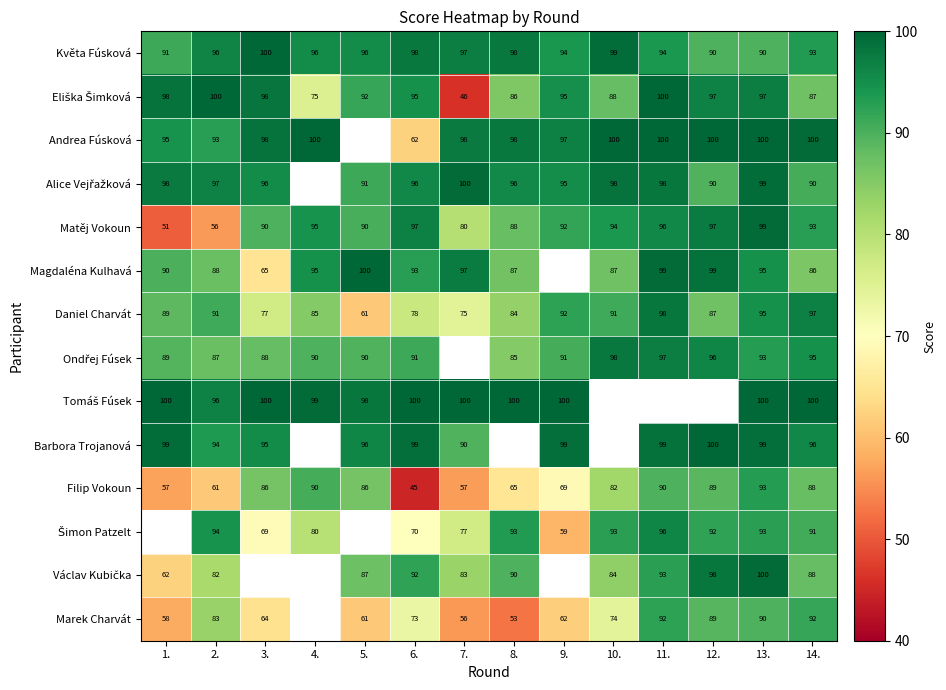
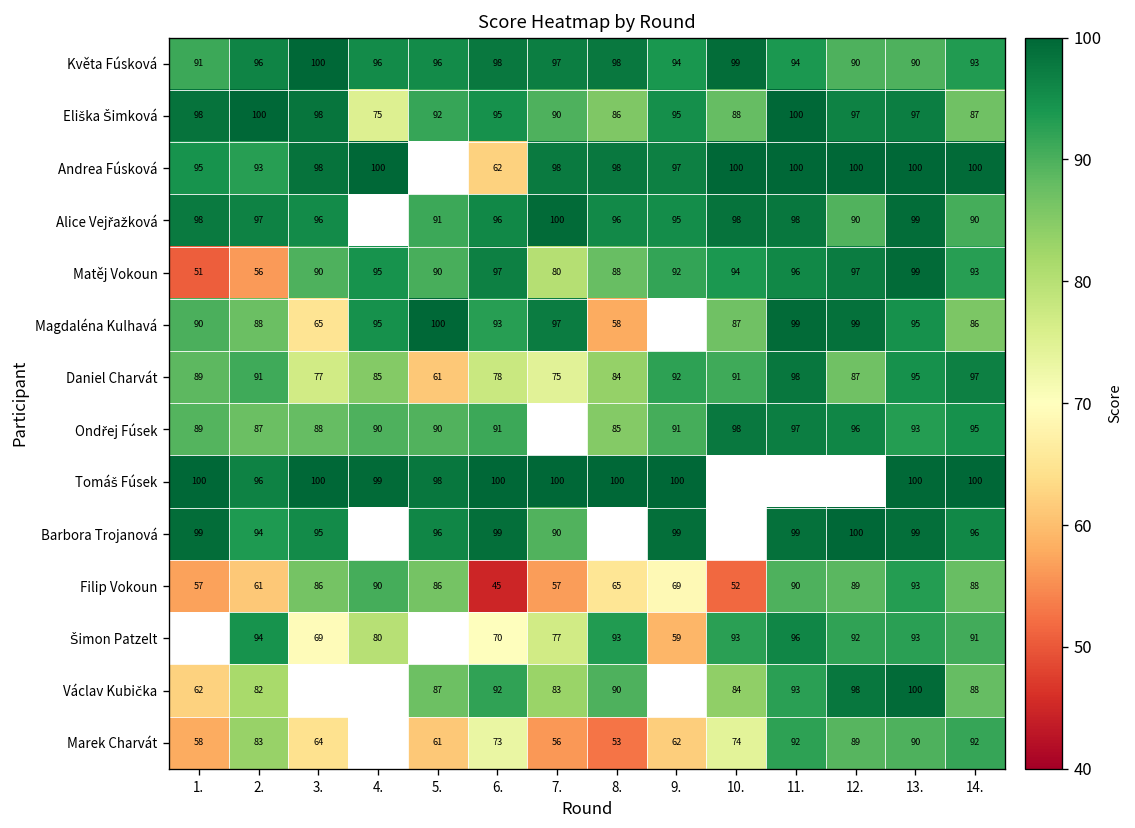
Eliška Šimková, 7.: 46 -> 90
Magdaléna Kulhavá, 8.: 87 -> 58
Filip Vokoun, 10.: 82 -> 52
